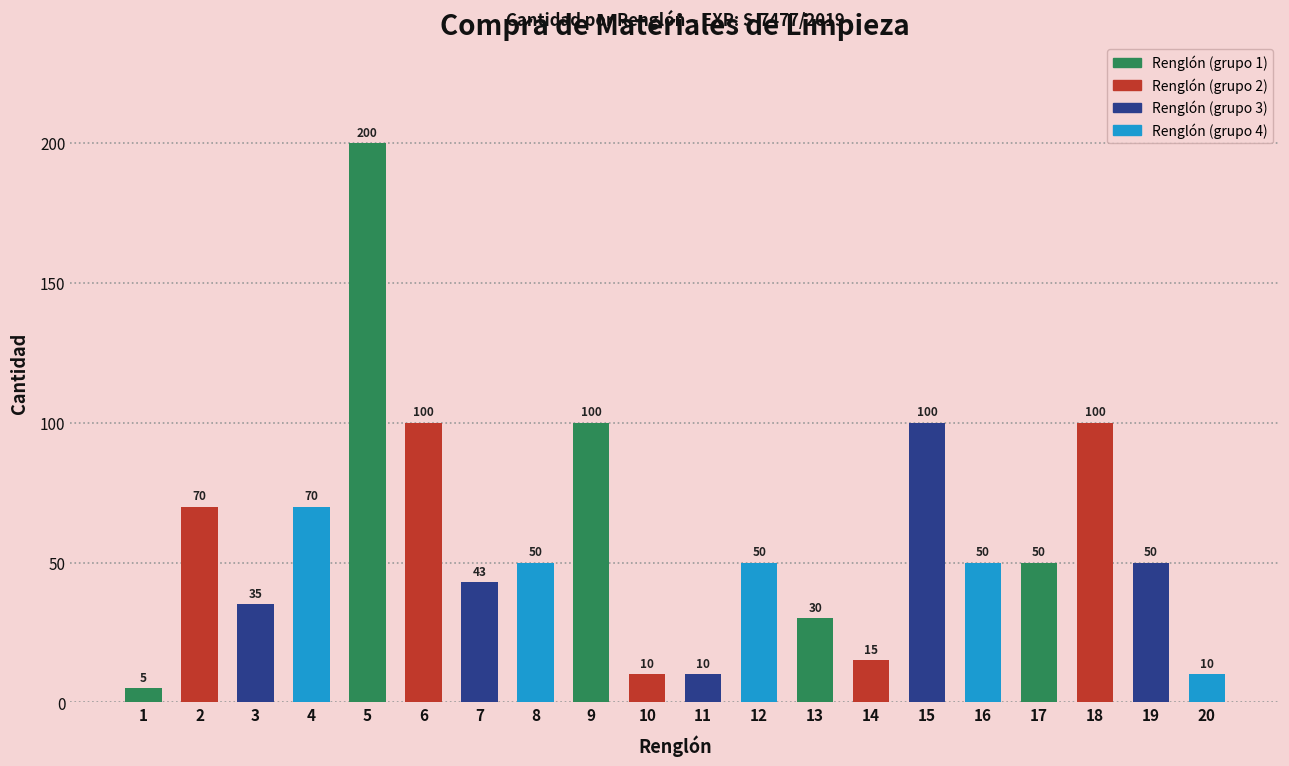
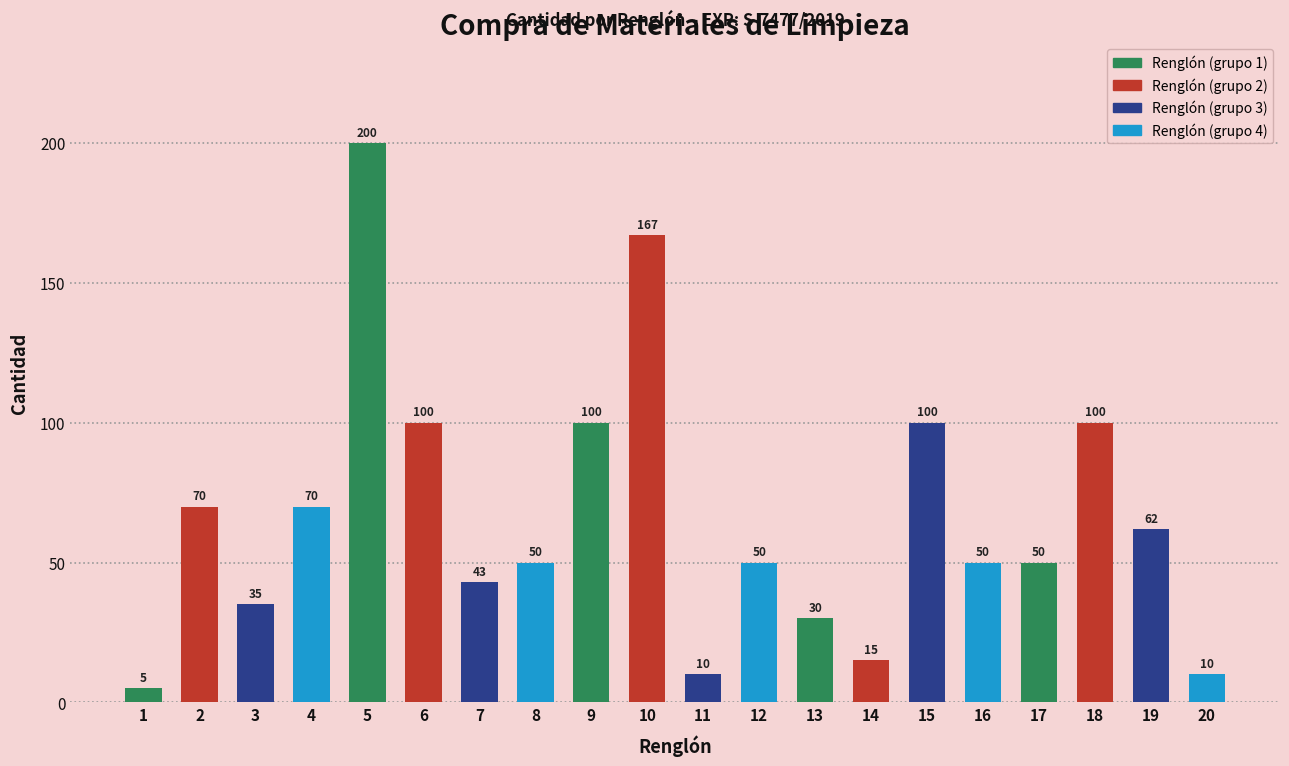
10: 10 -> 167
19: 50 -> 62
